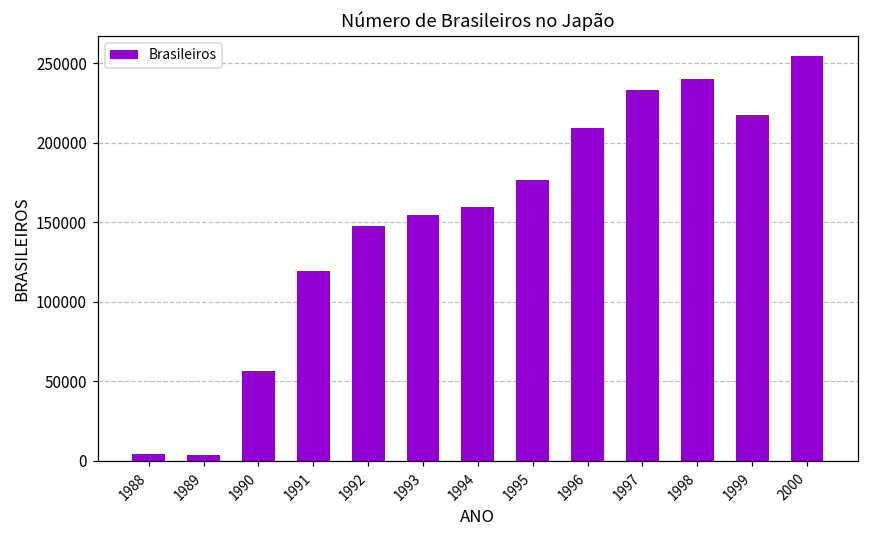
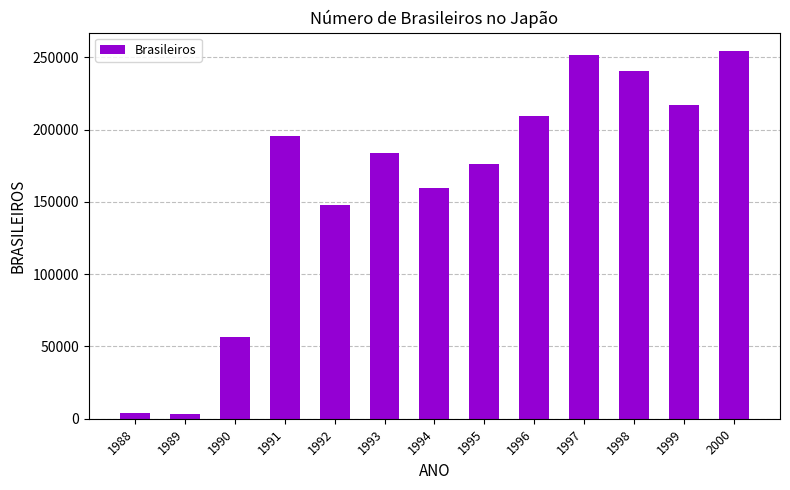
1991: 119000 -> 195000
1993: 155000 -> 184000
1997: 233000 -> 252000
